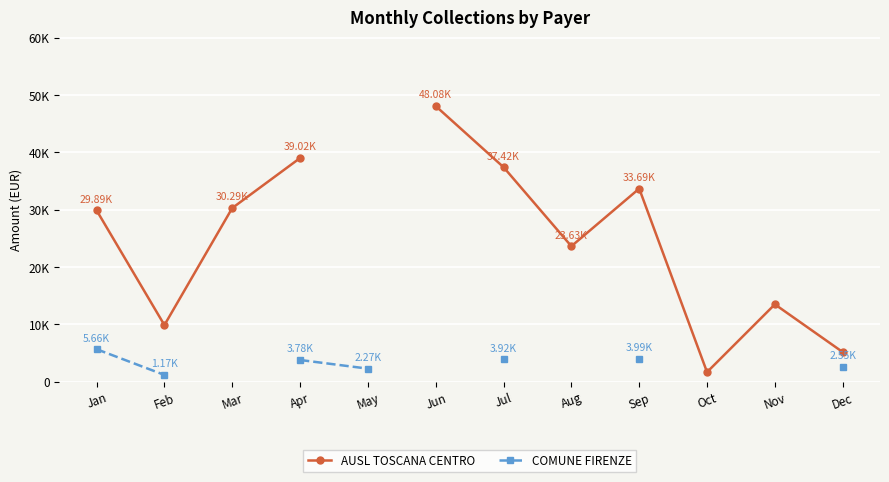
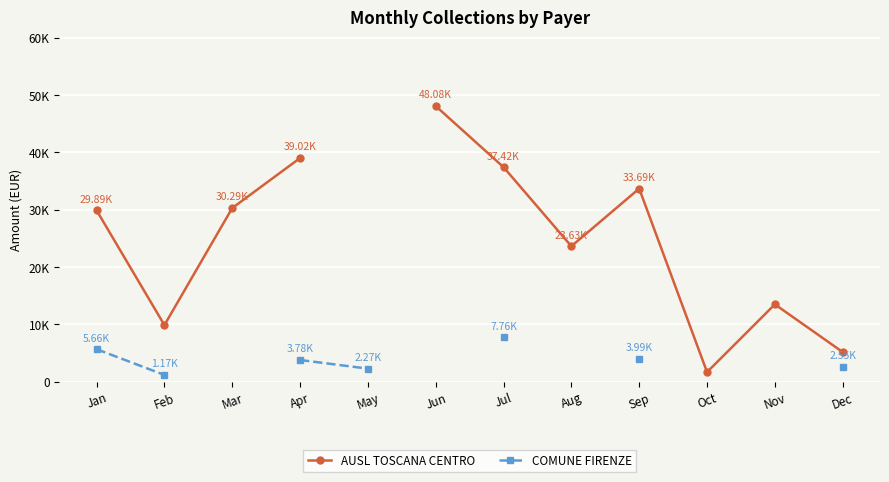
COMUNE FIRENZE, Jul: 3.92K -> 7.76K
